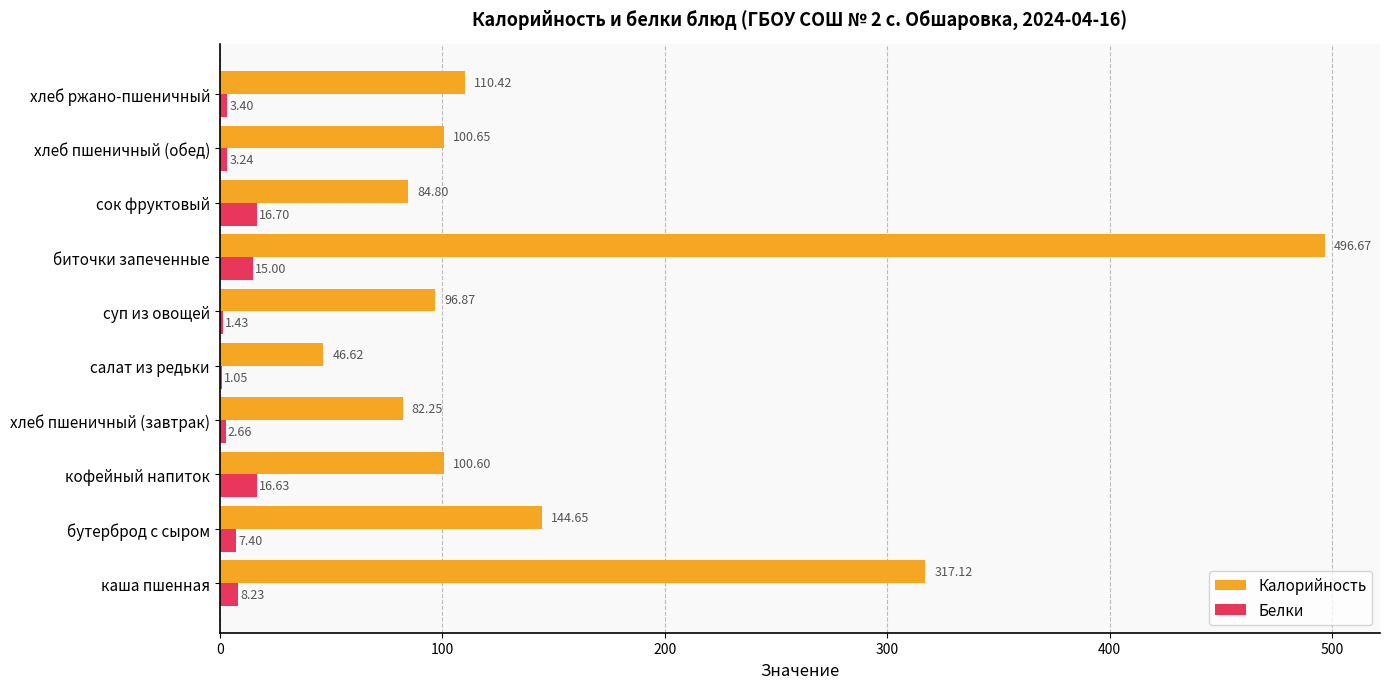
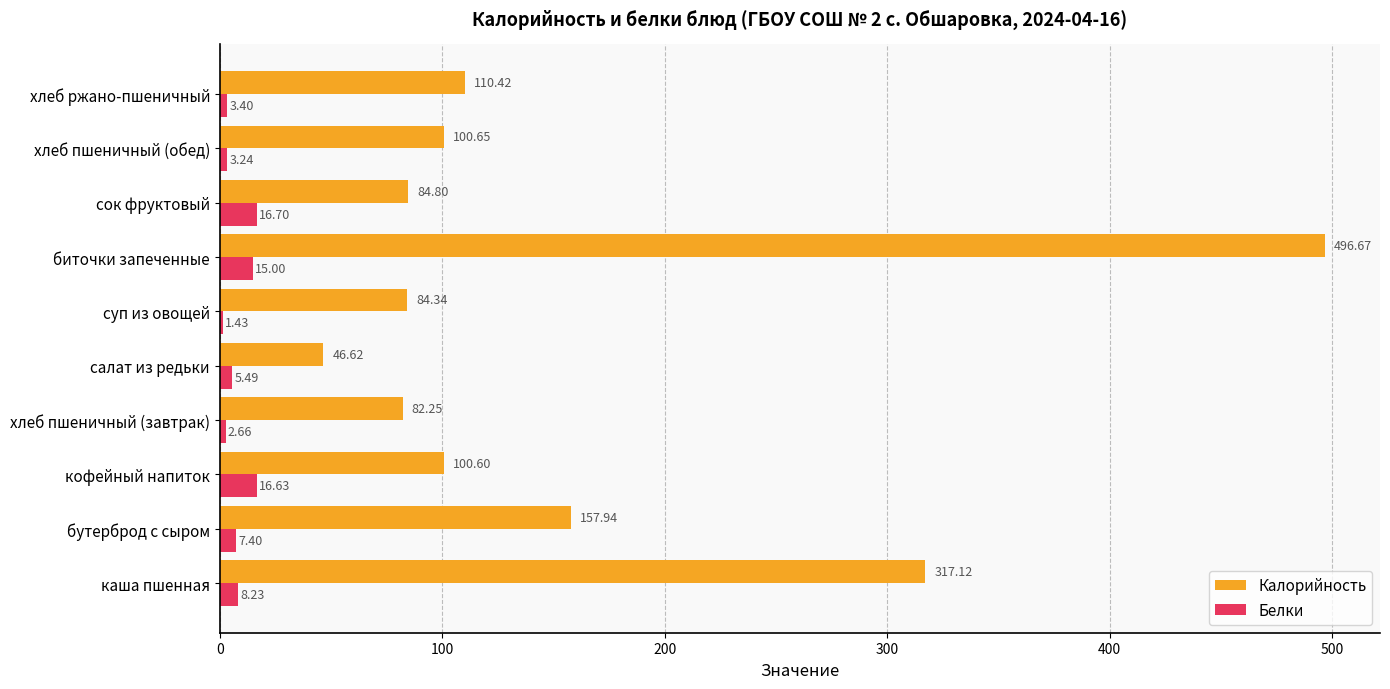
Калорийность, суп из овощей: 96.87 -> 84.34
Белки, салат из редьки: 1.05 -> 5.49
Калорийность, бутерброд с сыром: 144.65 -> 157.94
